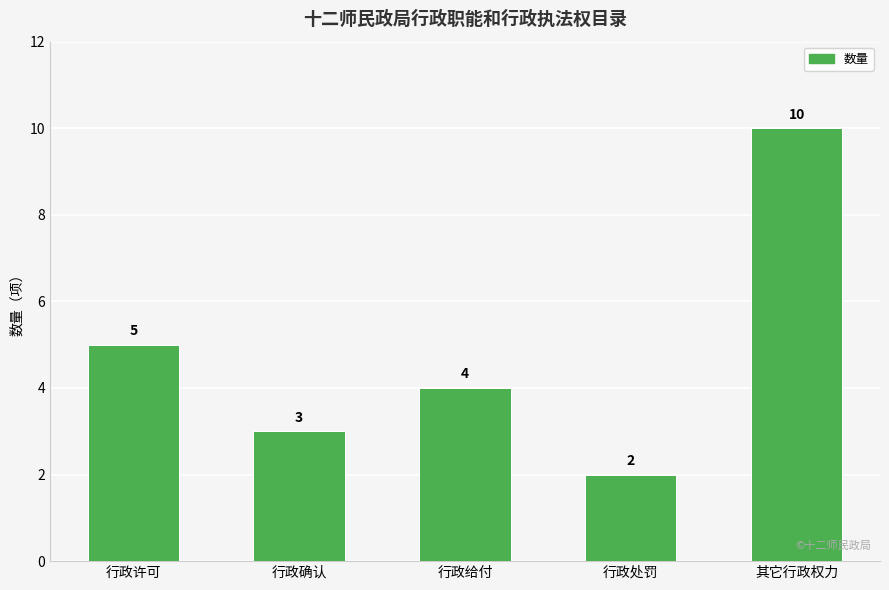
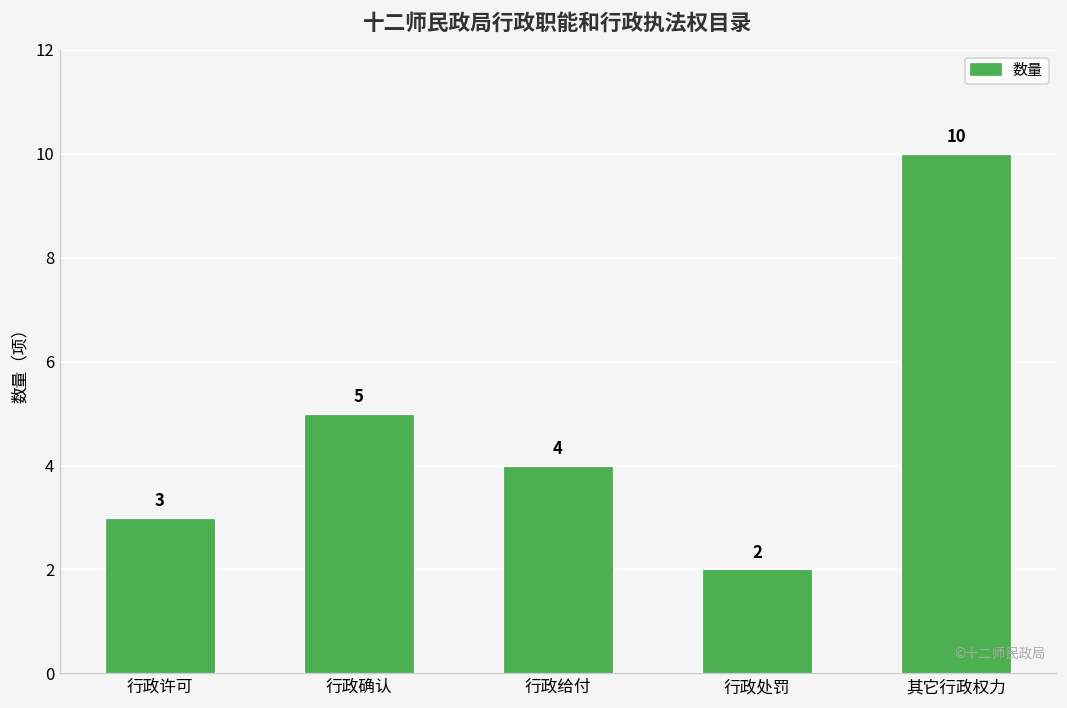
行政许可: 5 -> 3
行政确认: 3 -> 5
